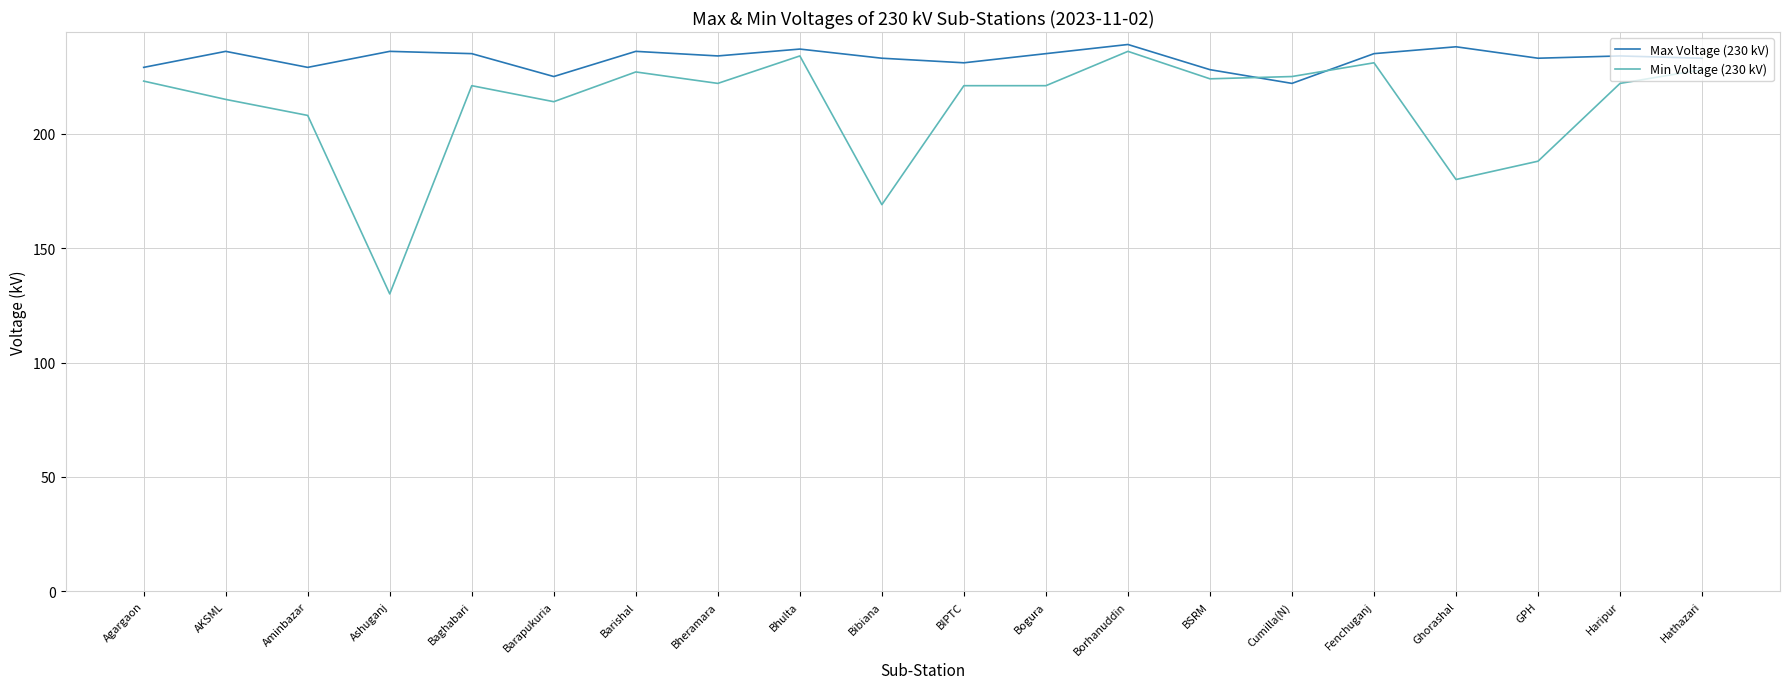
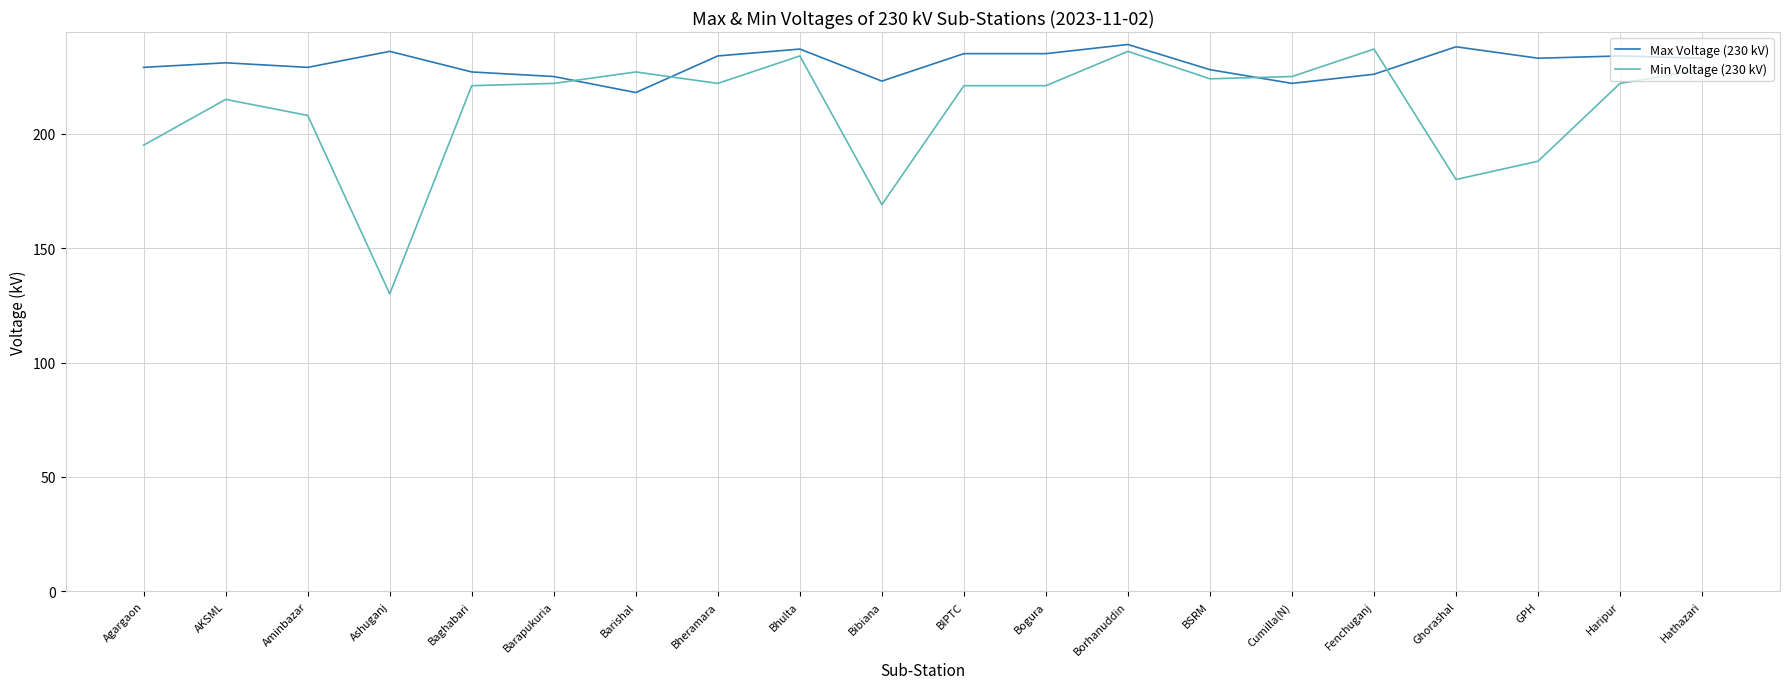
Min Voltage (230 kV), Agargaon: 223 -> 195
Max Voltage (230 kV), AKSML: 236 -> 231
Max Voltage (230 kV), Baghabari: 235 -> 227
Min Voltage (230 kV), Barapukuria: 214 -> 222
Max Voltage (230 kV), Barishal: 236 -> 218
Max Voltage (230 kV), Bibiana: 233 -> 223
Max Voltage (230 kV), BIPTC: 231 -> 235
Max Voltage (230 kV), Fenchuganj: 235 -> 226
Min Voltage (230 kV), Fenchuganj: 231 -> 237
